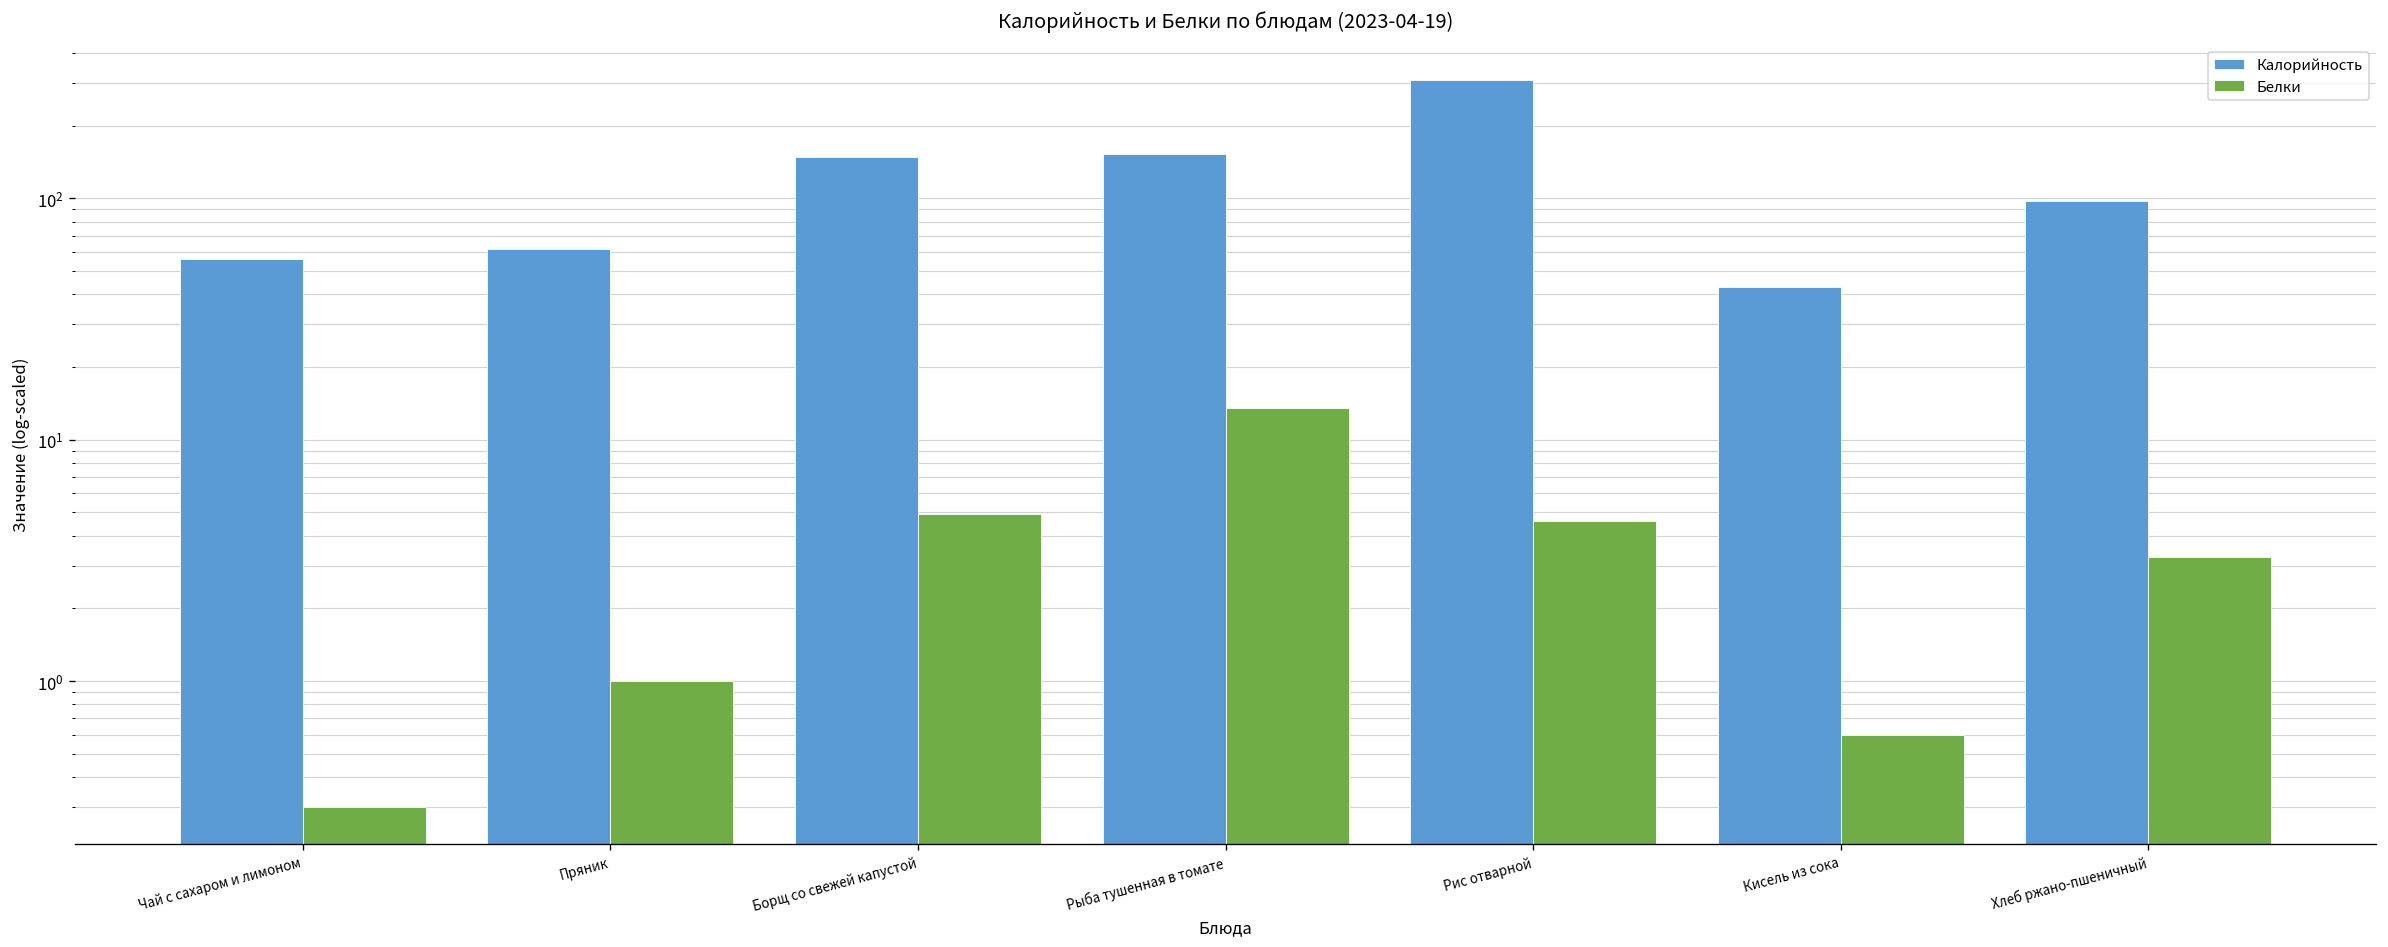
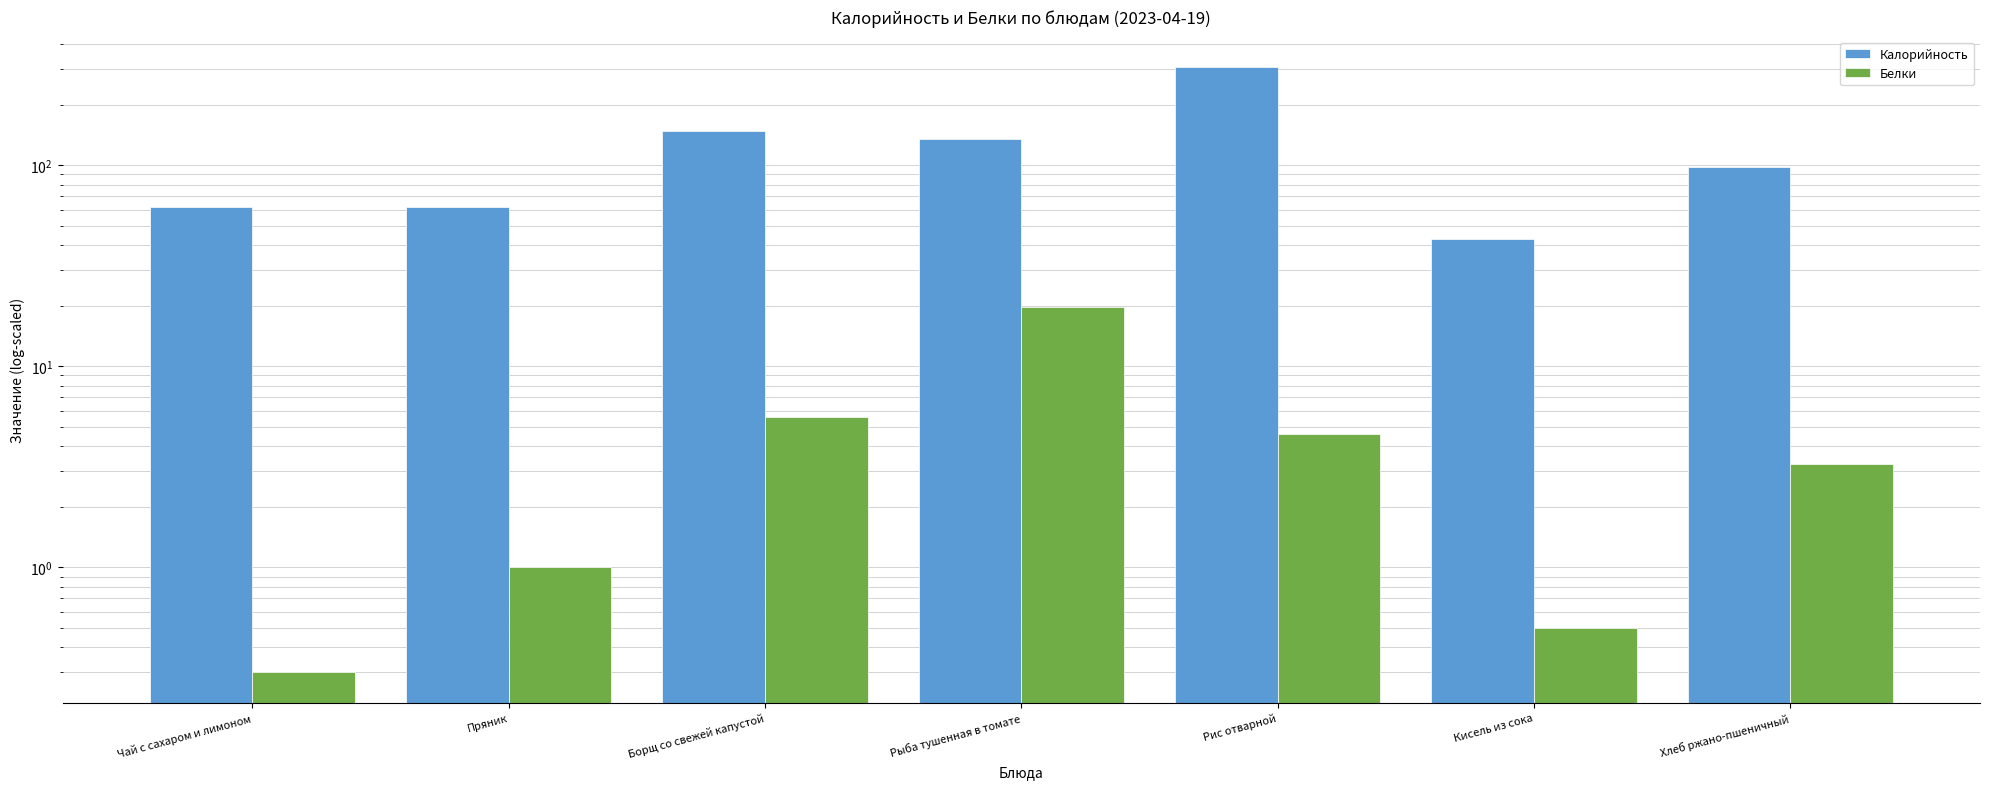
Калорийность, Чай с сахаром и лимоном: 56 -> 62
Белки, Борщ со свежей капустой: 4.9 -> 5.6
Калорийность, Рыба тушенная в томате: 150 -> 130
Белки, Рыба тушенная в томате: 14 -> 20
Белки, Кисель из сока: 0.6 -> 0.5
